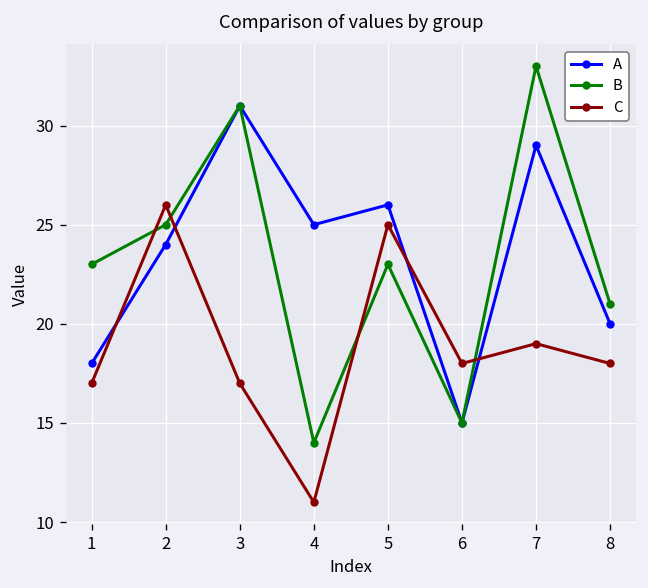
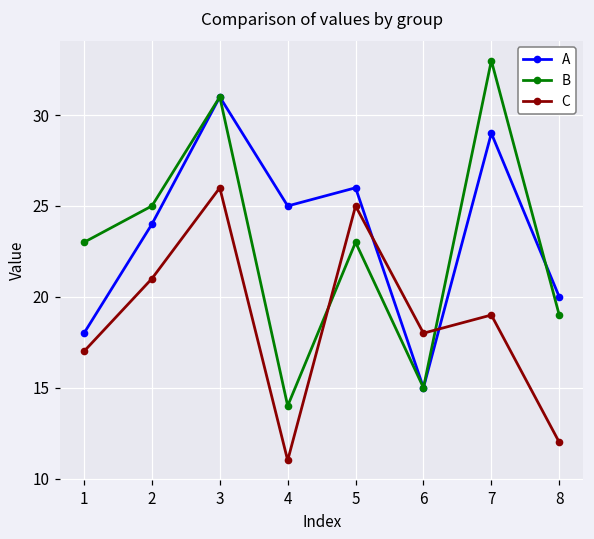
C, 2: 26 -> 21
C, 3: 17 -> 26
B, 8: 21 -> 19
C, 8: 18 -> 12
